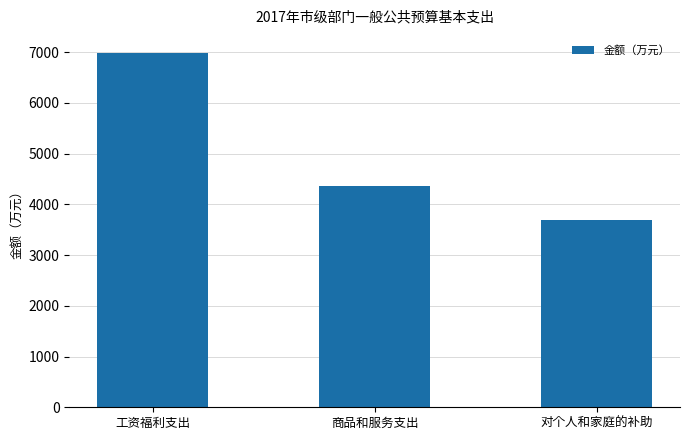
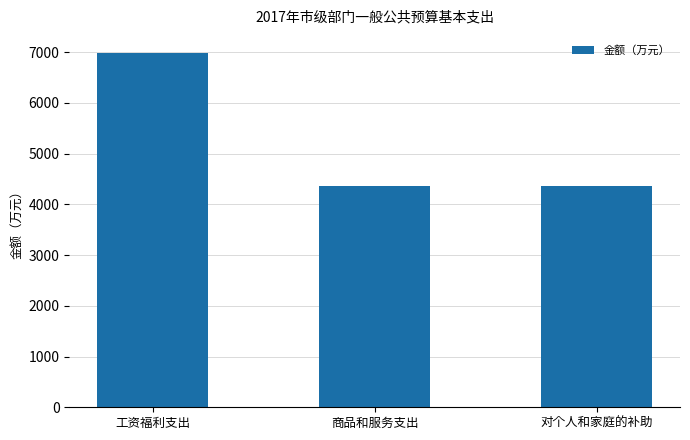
对个人和家庭的补助: 3700 -> 4400
